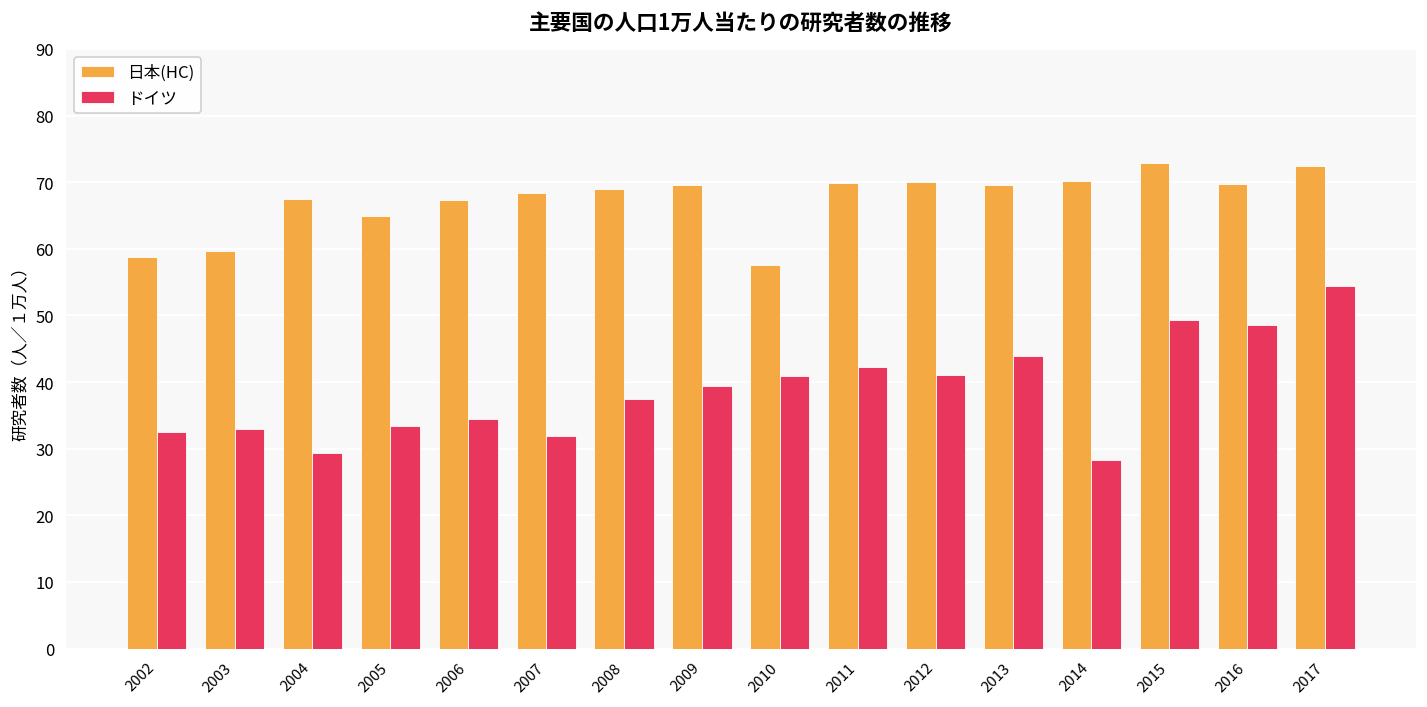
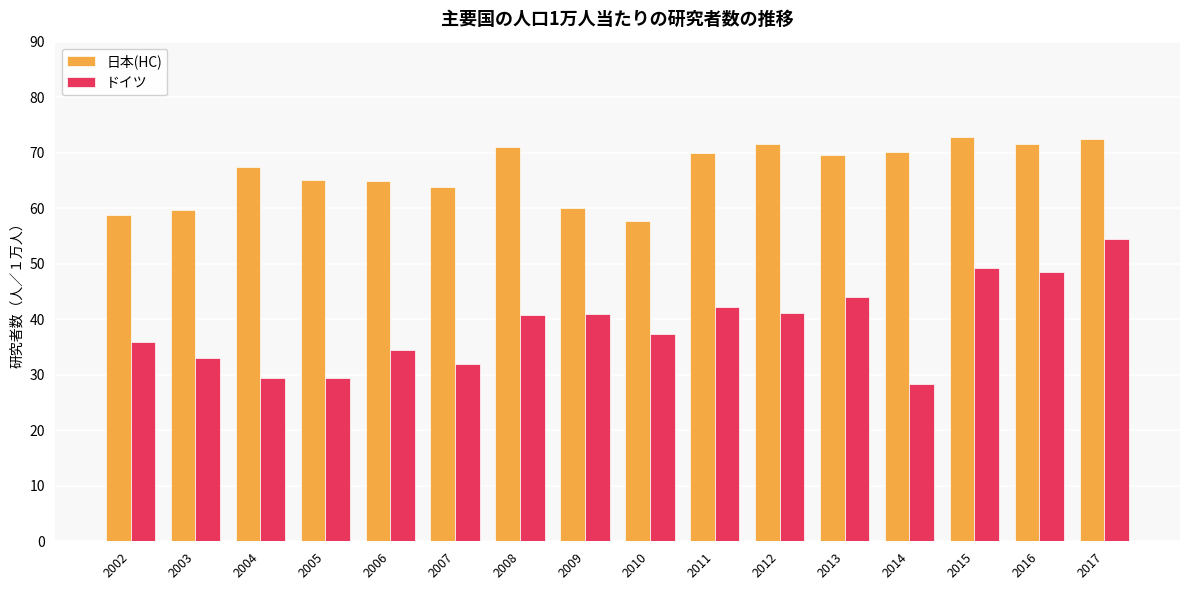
ドイツ, 2002: 33 -> 36
ドイツ, 2005: 33 -> 29
日本(HC), 2006: 67 -> 65
日本(HC), 2007: 68 -> 64
日本(HC), 2008: 69 -> 71
ドイツ, 2008: 37 -> 41
日本(HC), 2009: 70 -> 60
ドイツ, 2009: 39 -> 41
ドイツ, 2010: 41 -> 37
日本(HC), 2012: 70 -> 72
日本(HC), 2016: 70 -> 71
